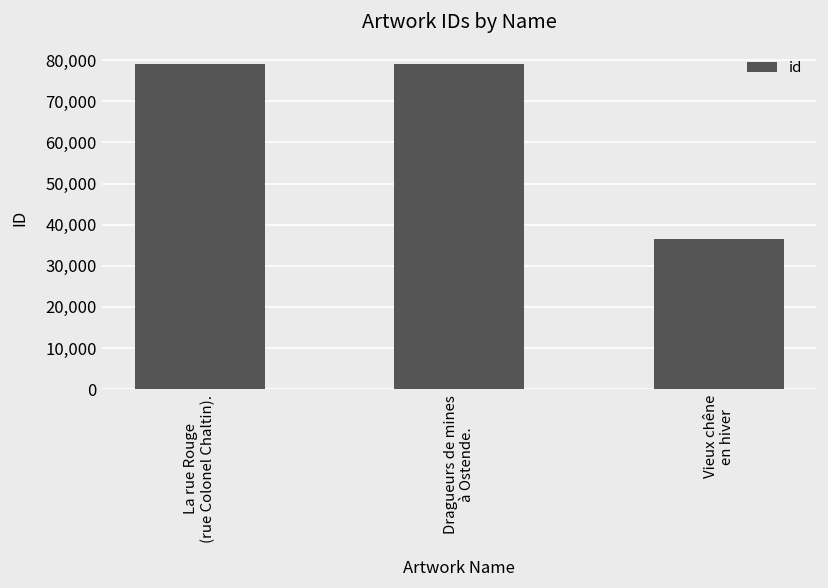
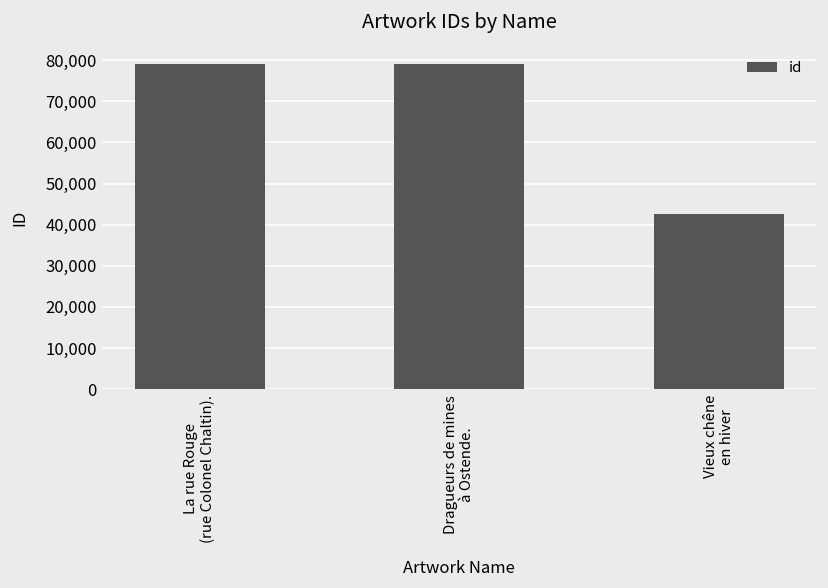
Vieux chêne en hiver: 36,000 -> 43,000
